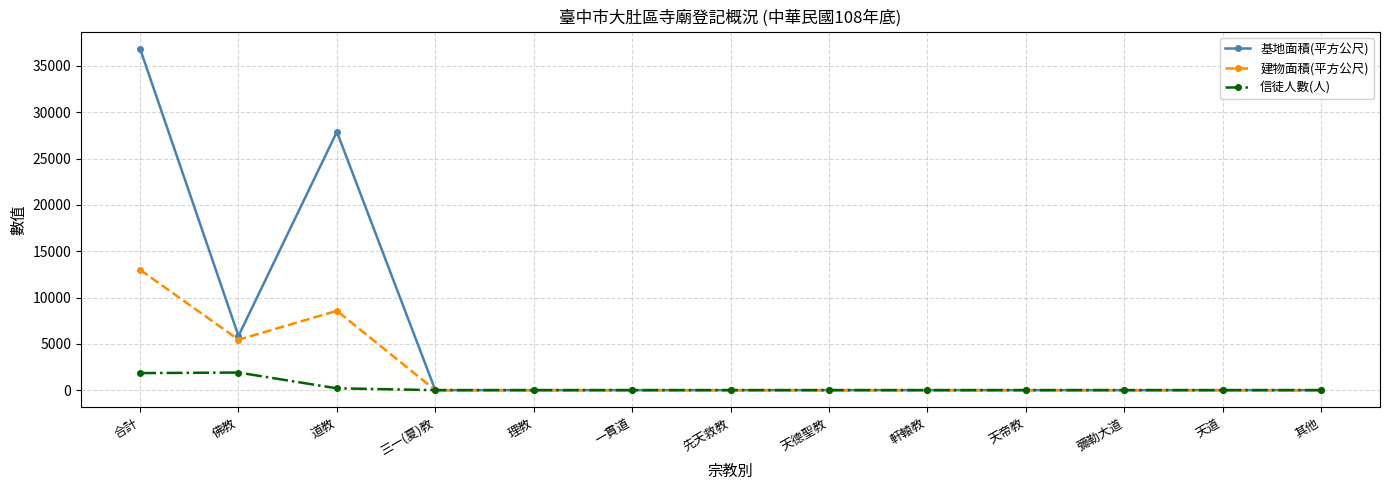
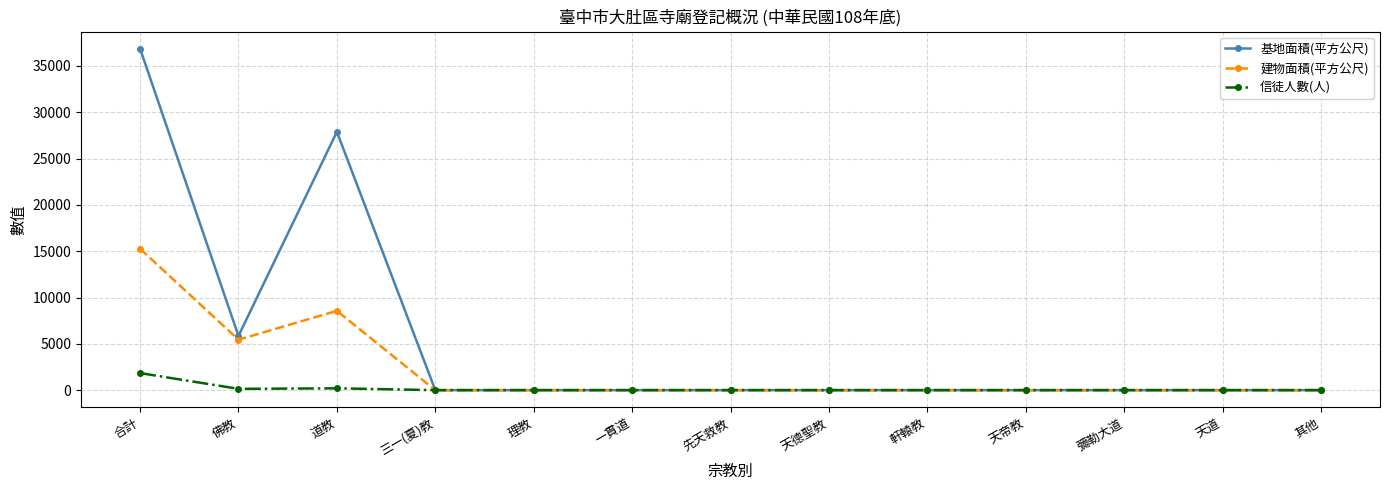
建物面積(平方公尺), 合計: 13000 -> 15000
信徒人數(人), 佛教: 2000 -> 0
